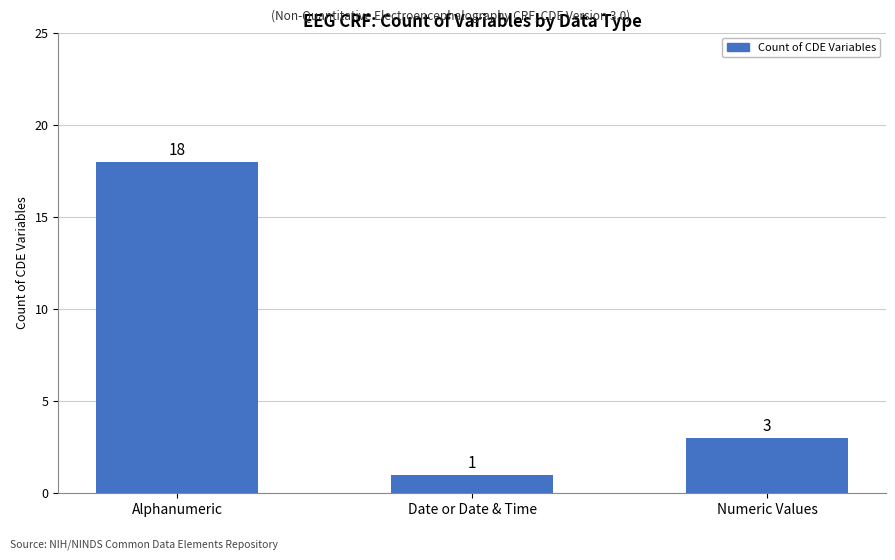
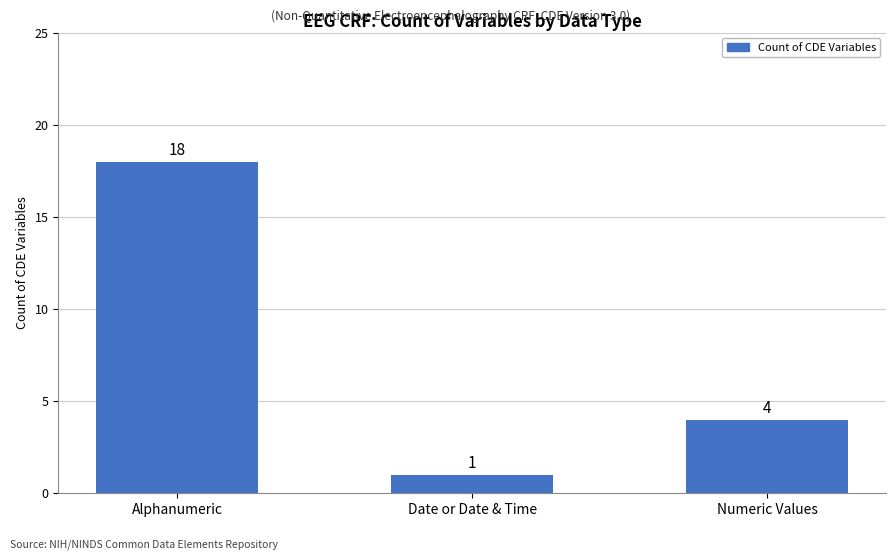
Numeric Values: 3 -> 4
